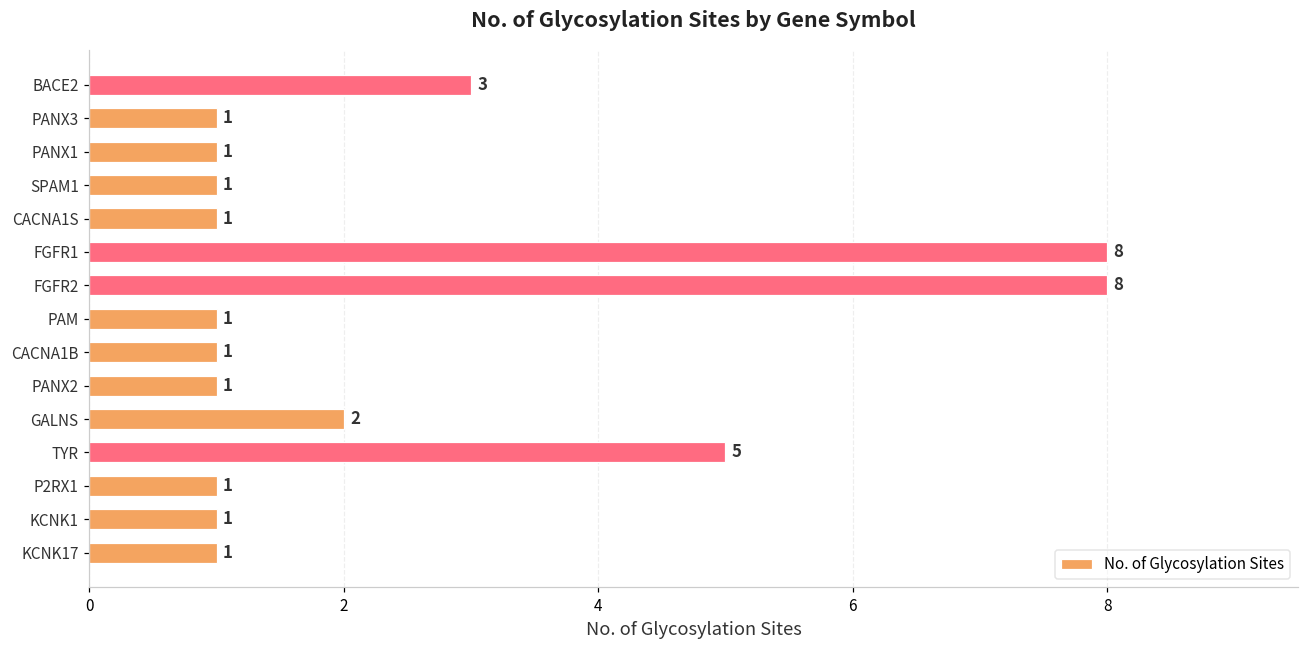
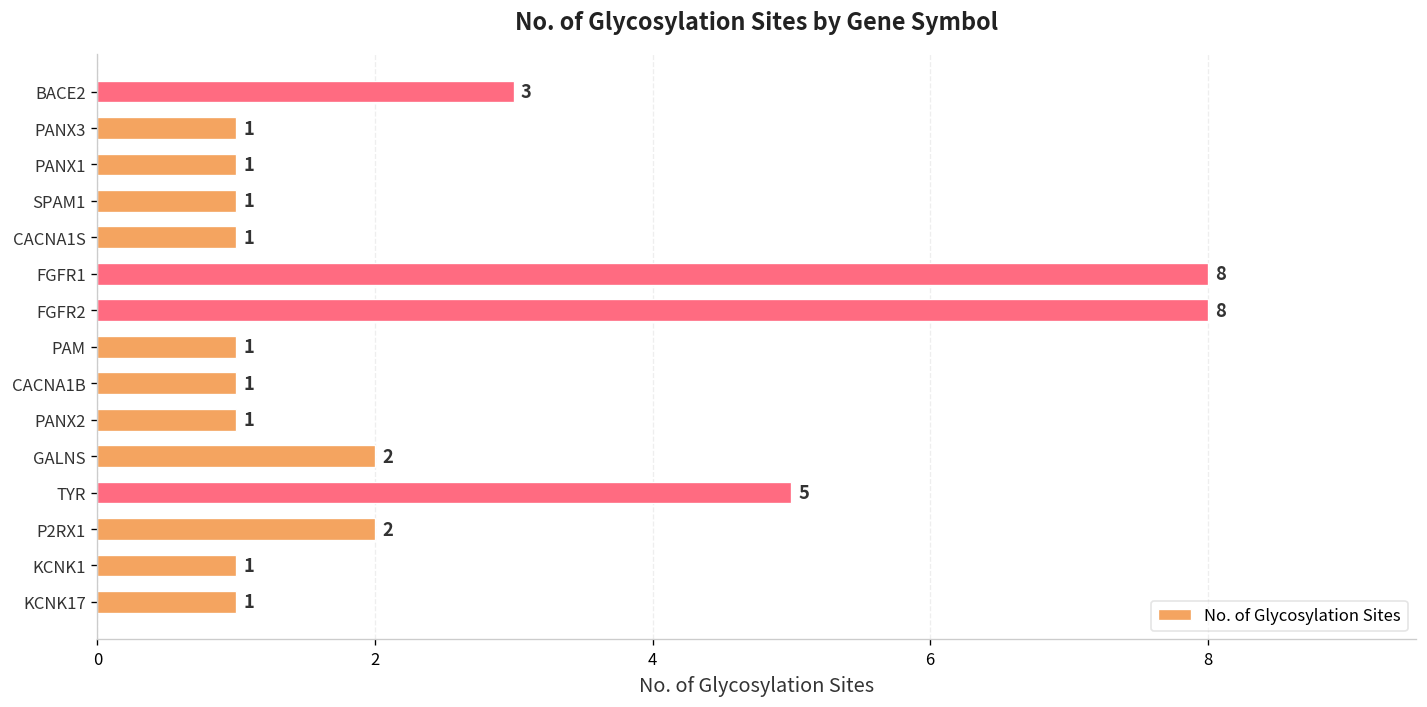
P2RX1: 1 -> 2
